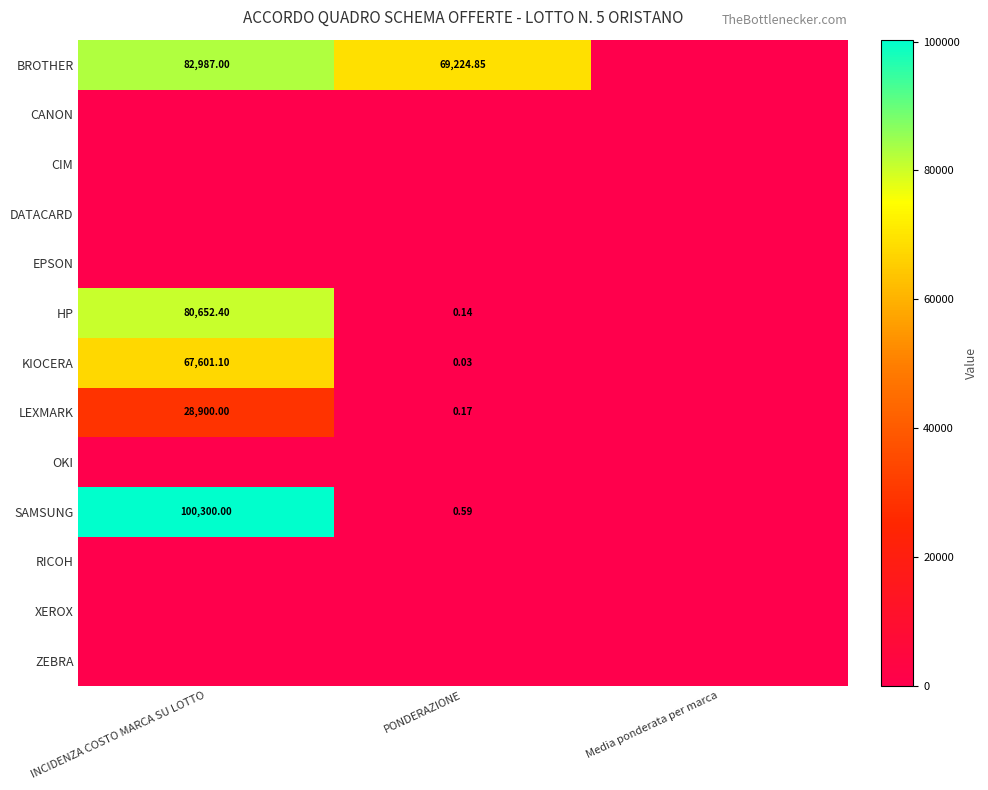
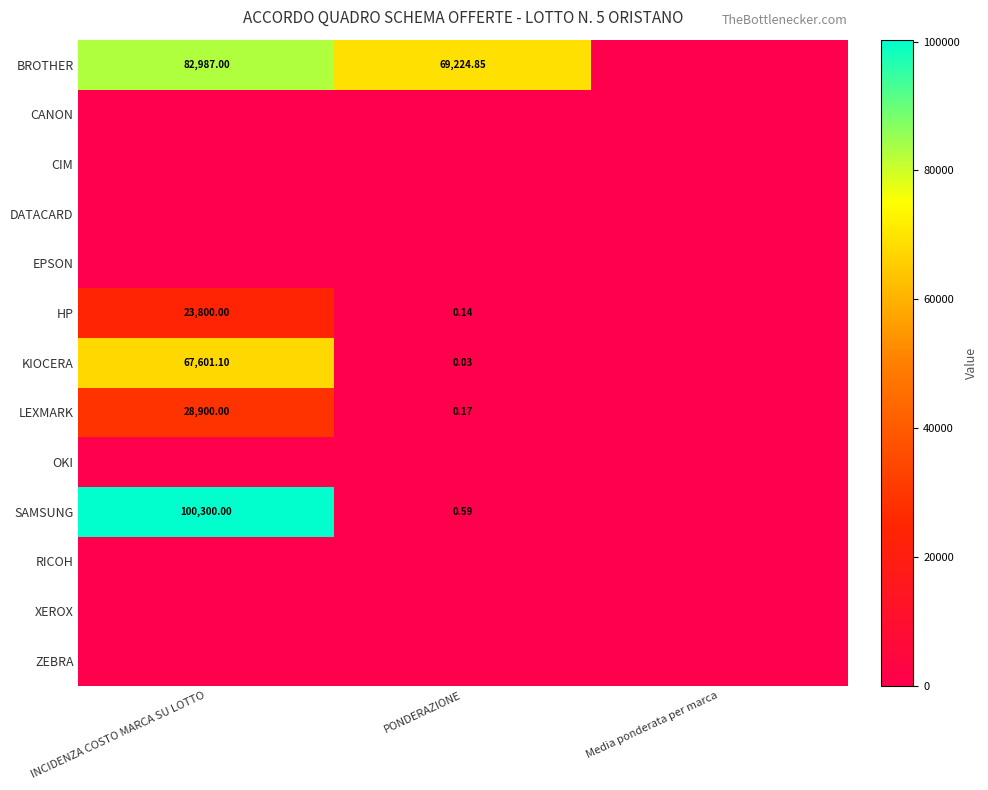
HP, INCIDENZA COSTO MARCA SU LOTTO: 80,652.40 -> 23,800.00
